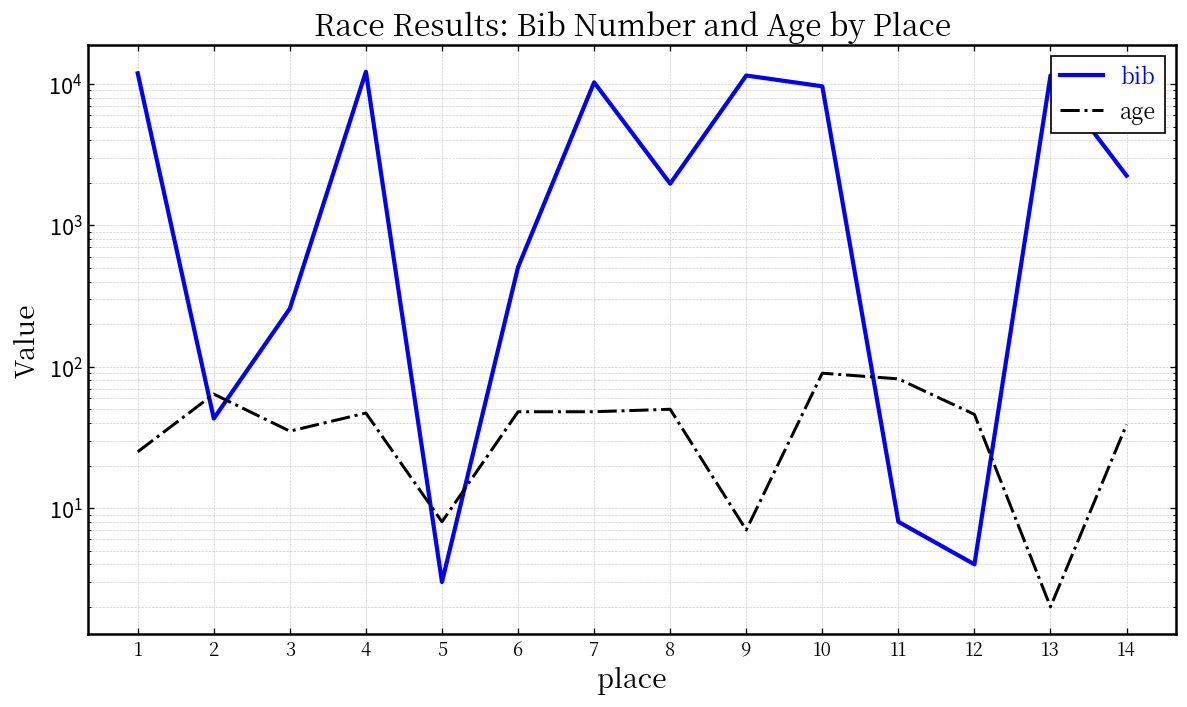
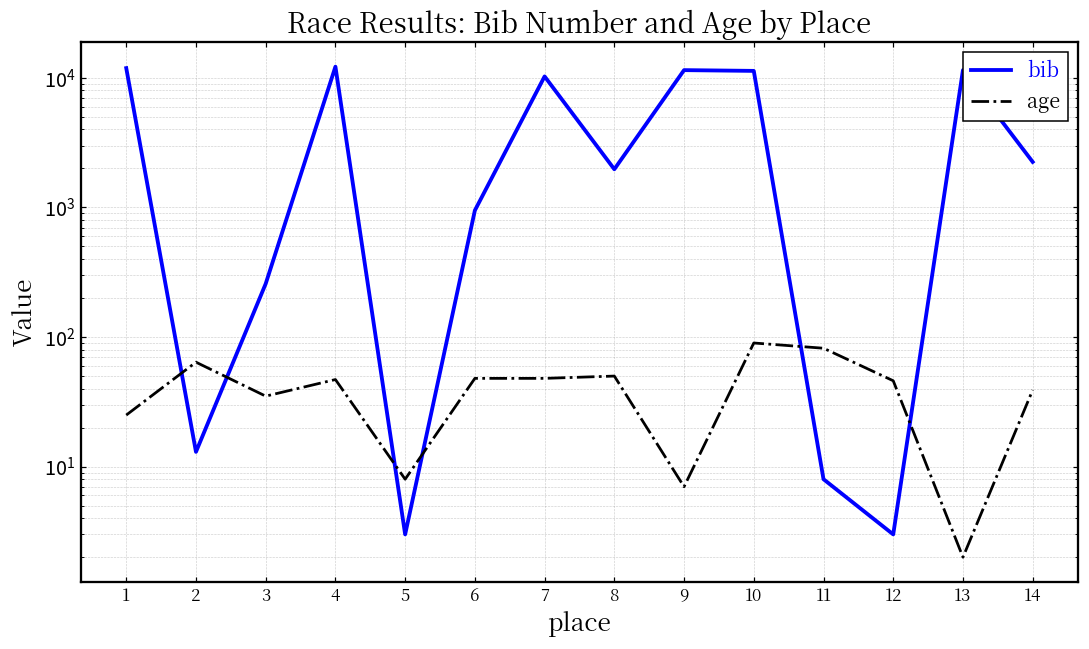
bib, 2: 43 -> 13
bib, 6: 510 -> 900
bib, 10: 10000 -> 11000
bib, 12: 4 -> 3
